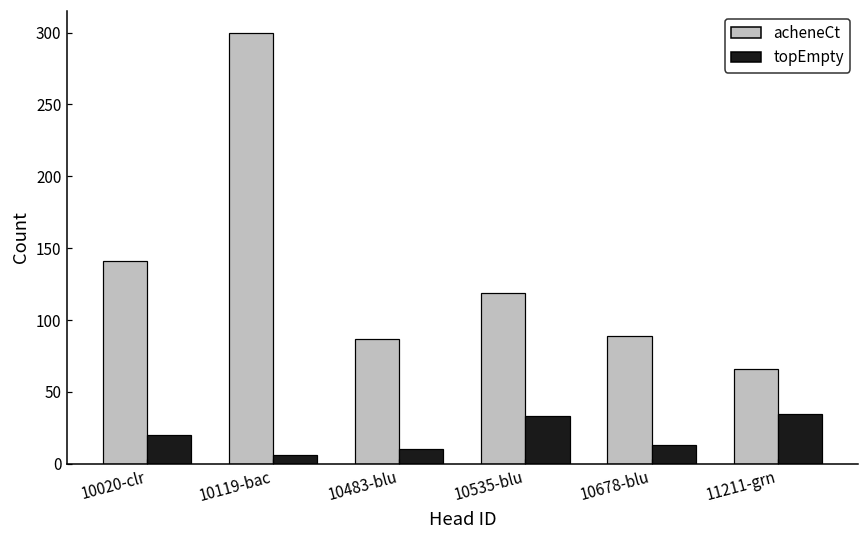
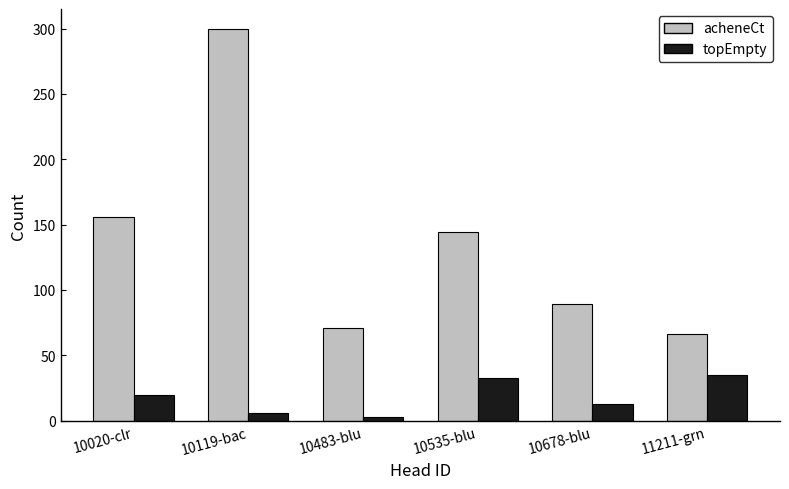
acheneCt, 10020-clr: 141 -> 156
acheneCt, 10483-blu: 87 -> 71
topEmpty, 10483-blu: 10 -> 3
acheneCt, 10535-blu: 119 -> 144
